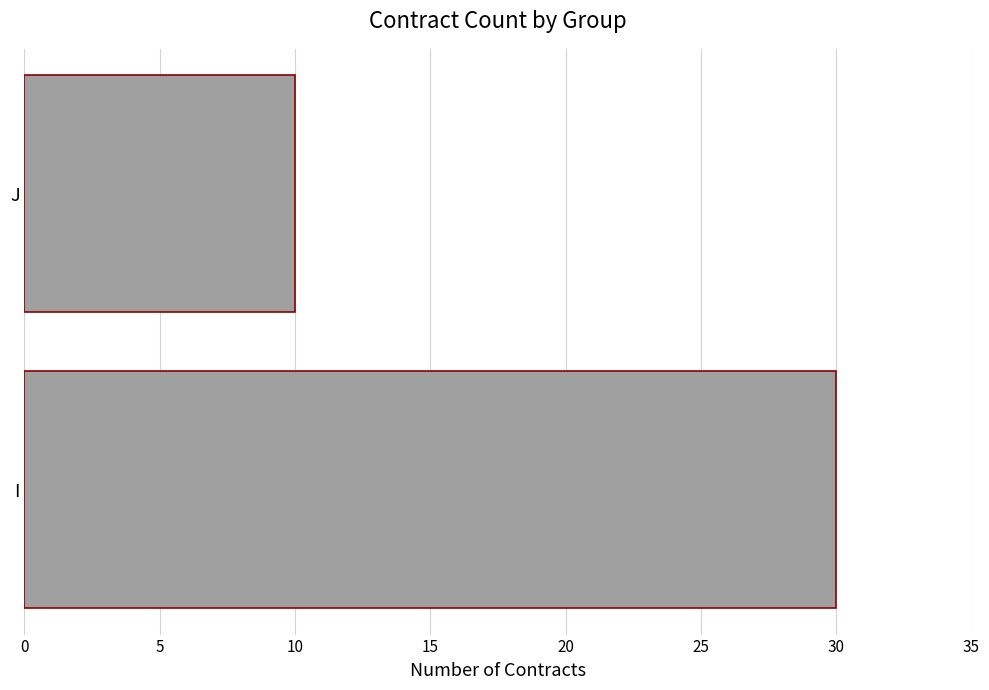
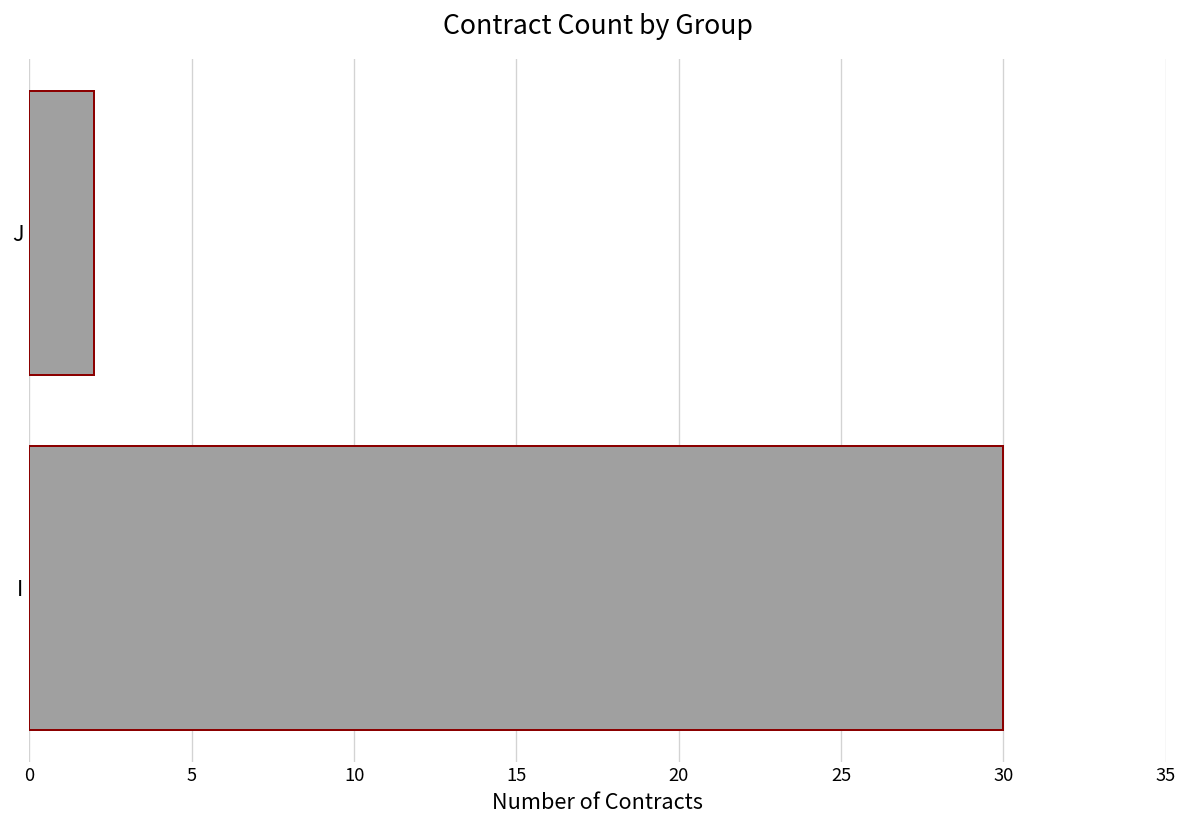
J: 10 -> 2
